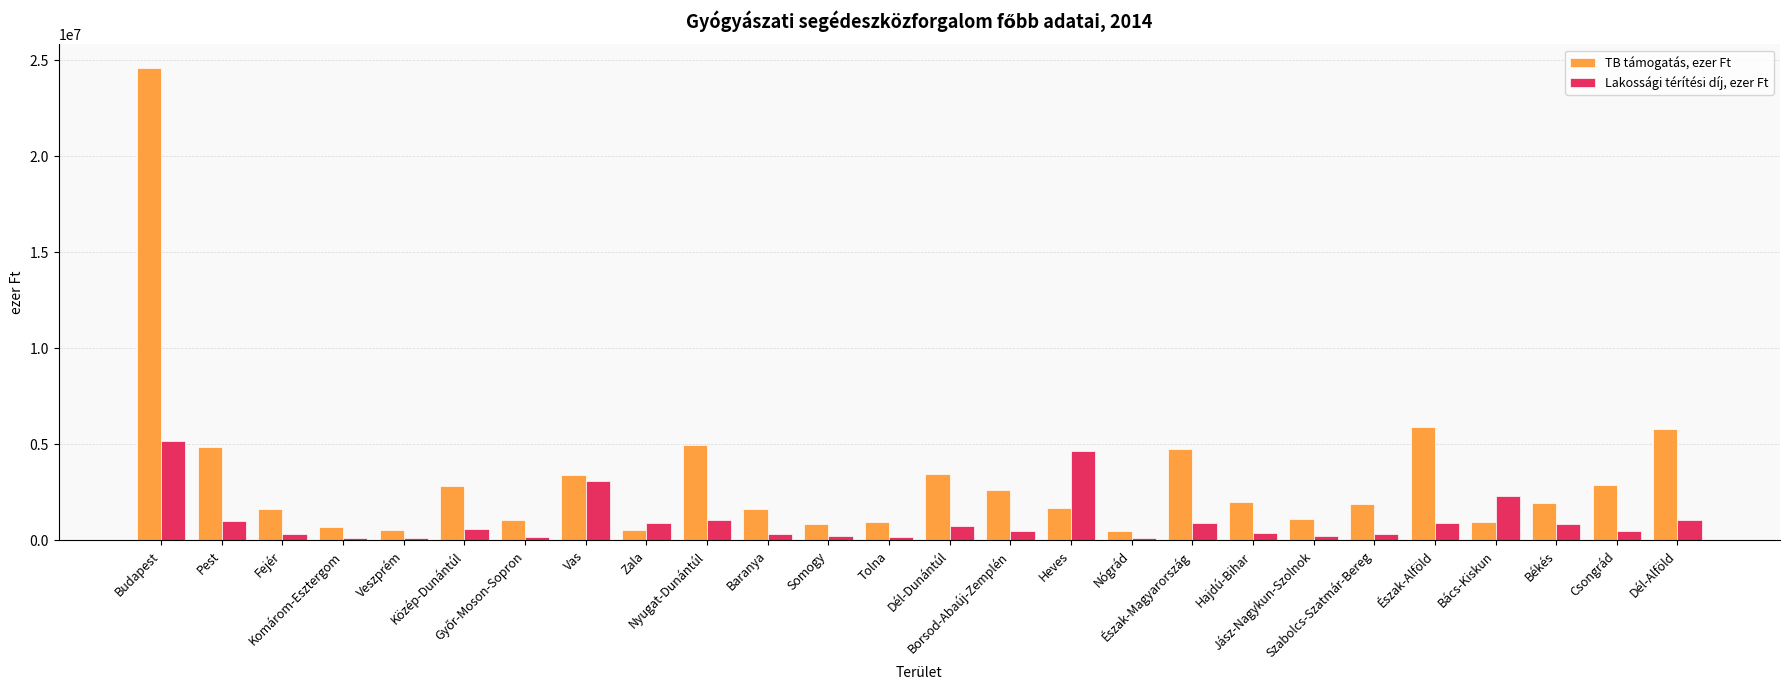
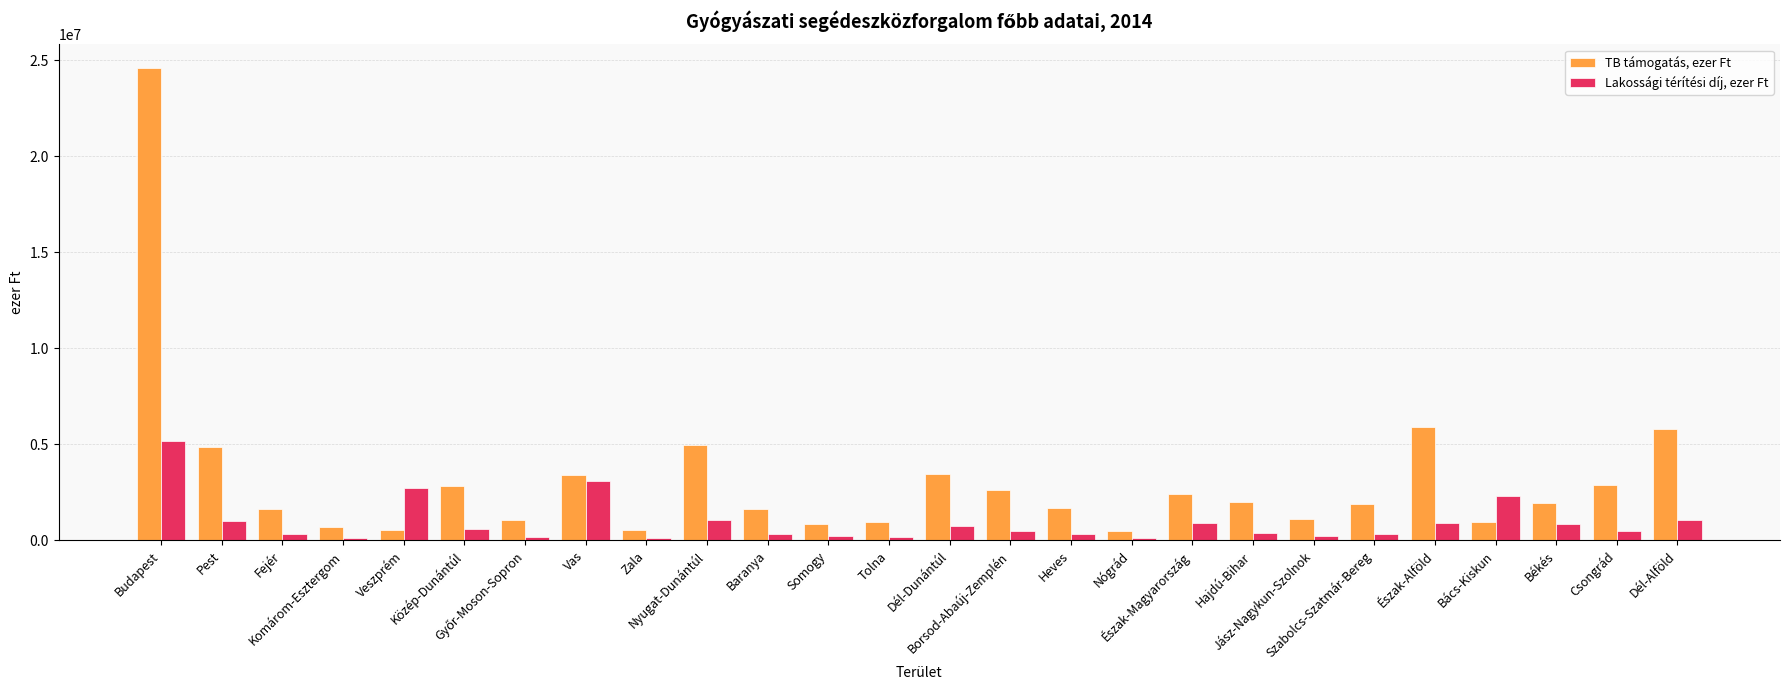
Lakossági térítési díj, ezer Ft, Veszprém: 100000 -> 2700000
Lakossági térítési díj, ezer Ft, Zala: 900000 -> 100000
Lakossági térítési díj, ezer Ft, Heves: 4700000 -> 300000
TB támogatás, ezer Ft, Észak-Magyarország: 4800000 -> 2400000
